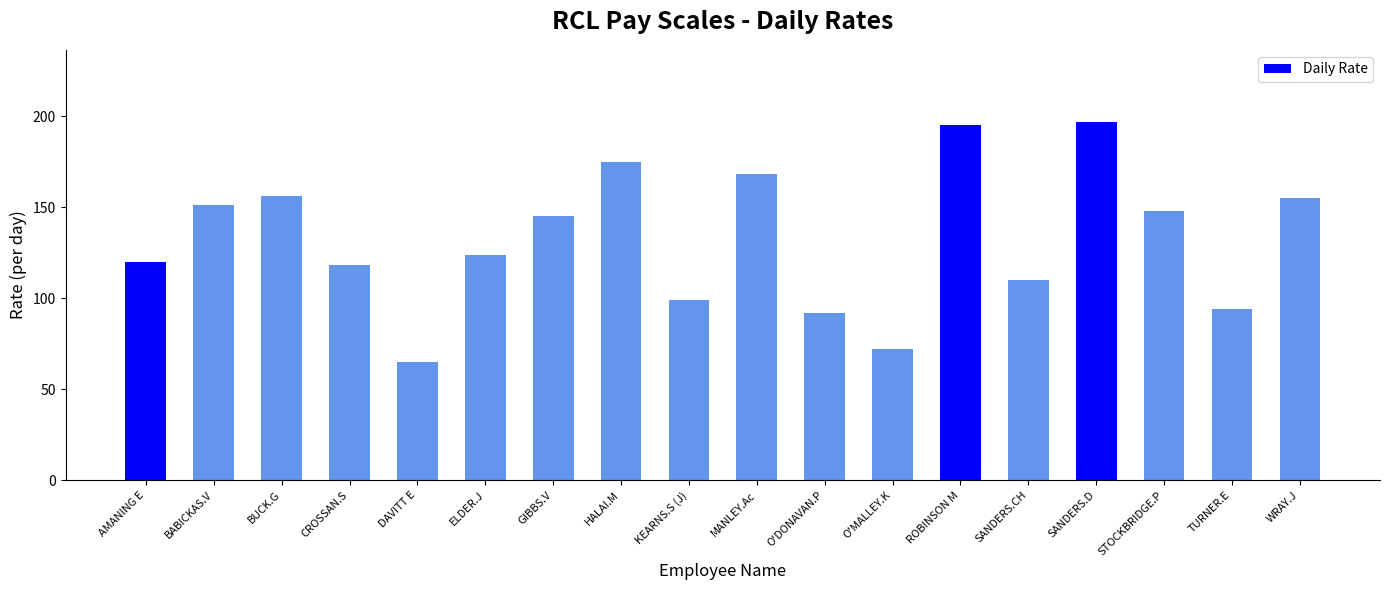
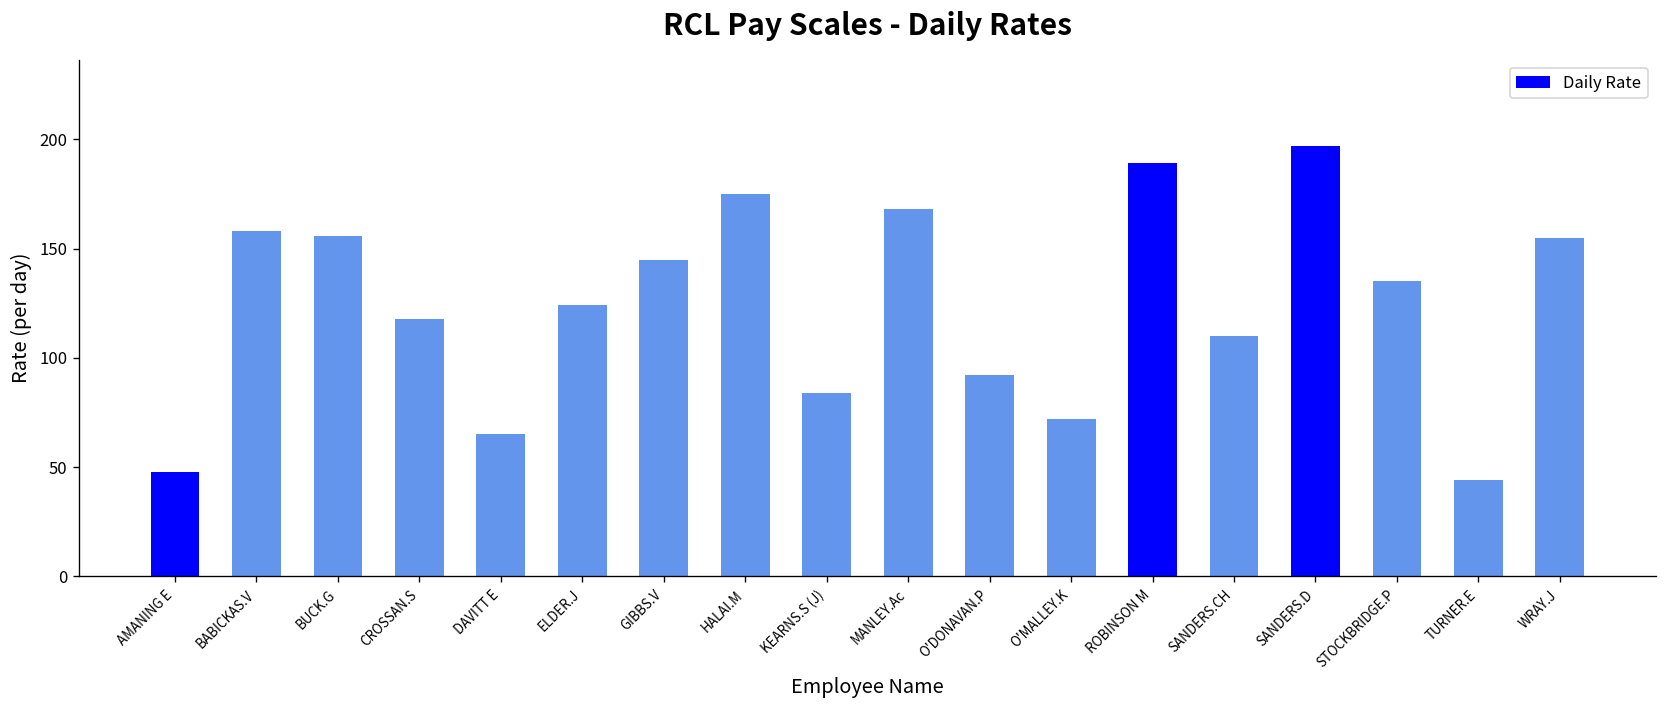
AMANING E: 120 -> 48
BABICKAS.V: 151 -> 158
KEARNS.S (J): 99 -> 84
ROBINSON M: 195 -> 189
STOCKBRIDGE.P: 148 -> 135
TURNER.E: 94 -> 44
